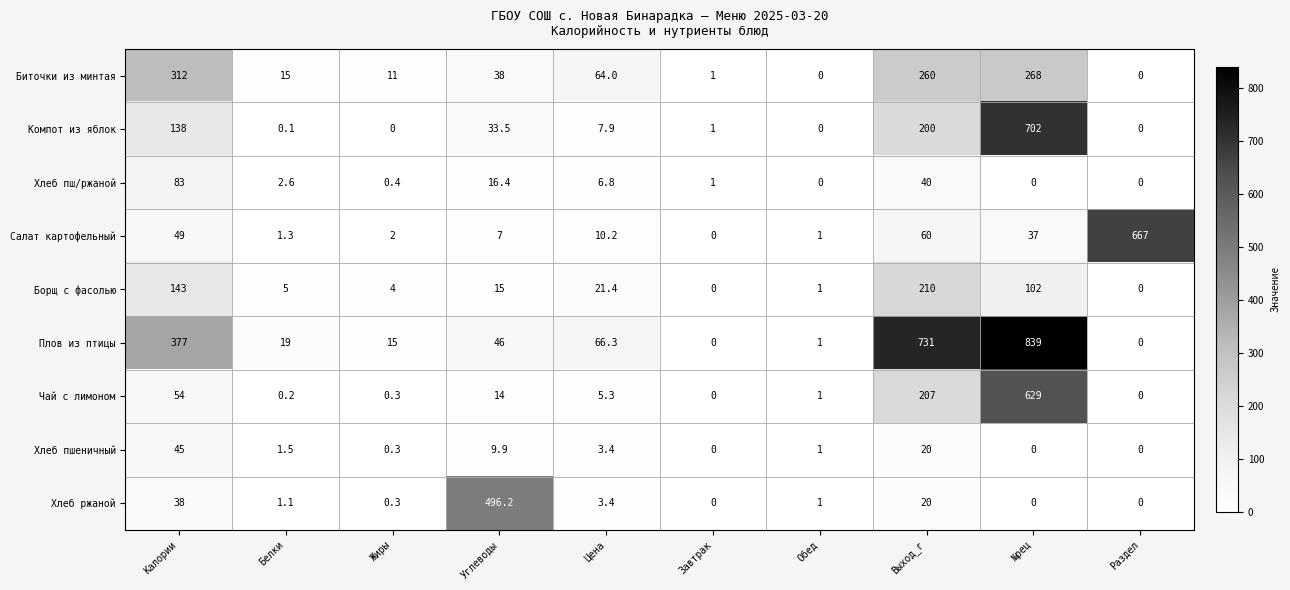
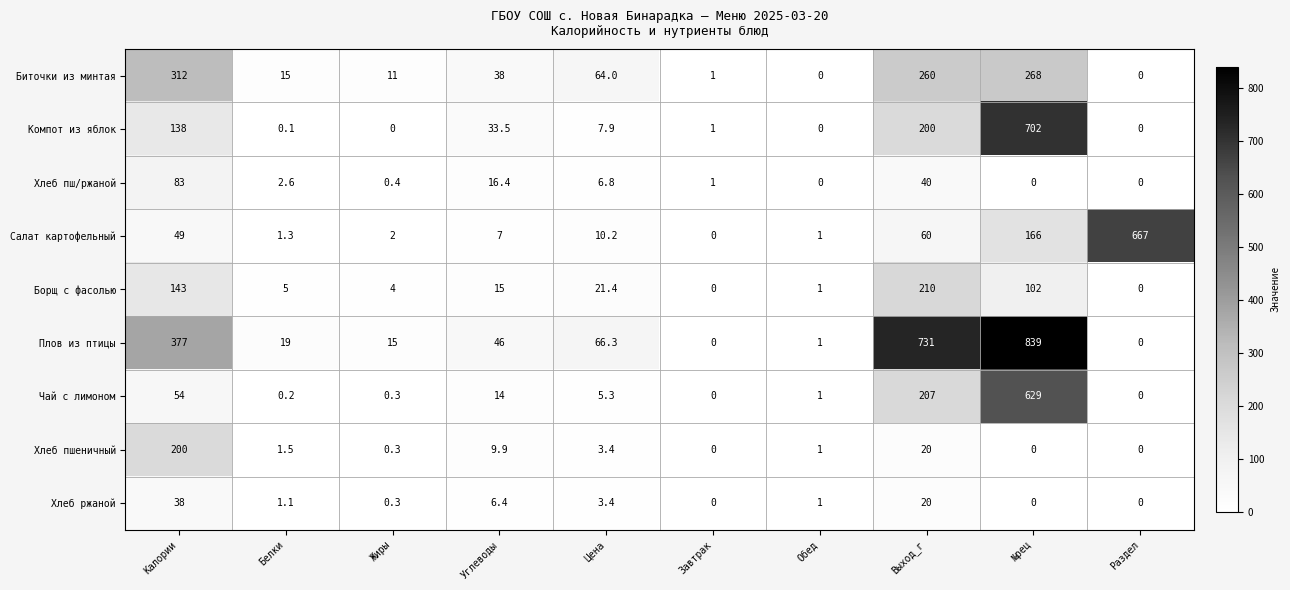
Салат картофельный, №рец: 37 -> 166
Хлеб пшеничный, Калории: 45 -> 200
Хлеб ржаной, Углеводы: 496.2 -> 6.4
